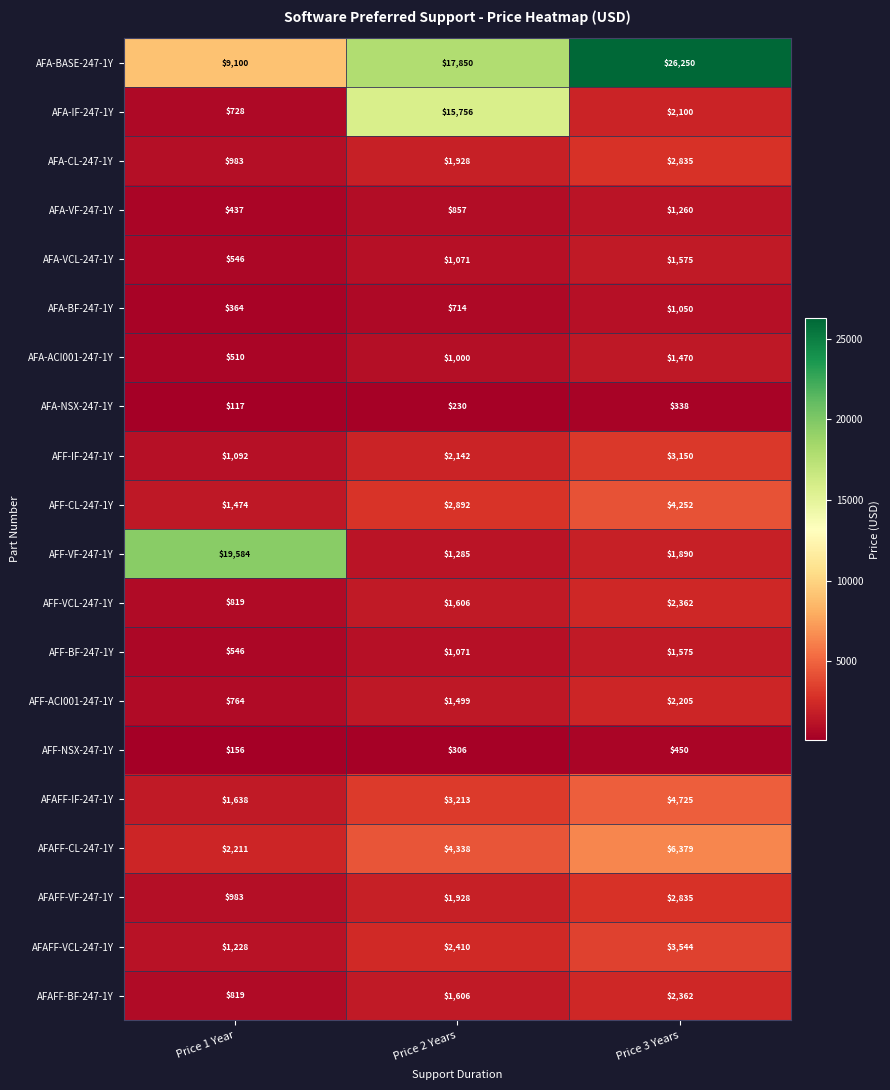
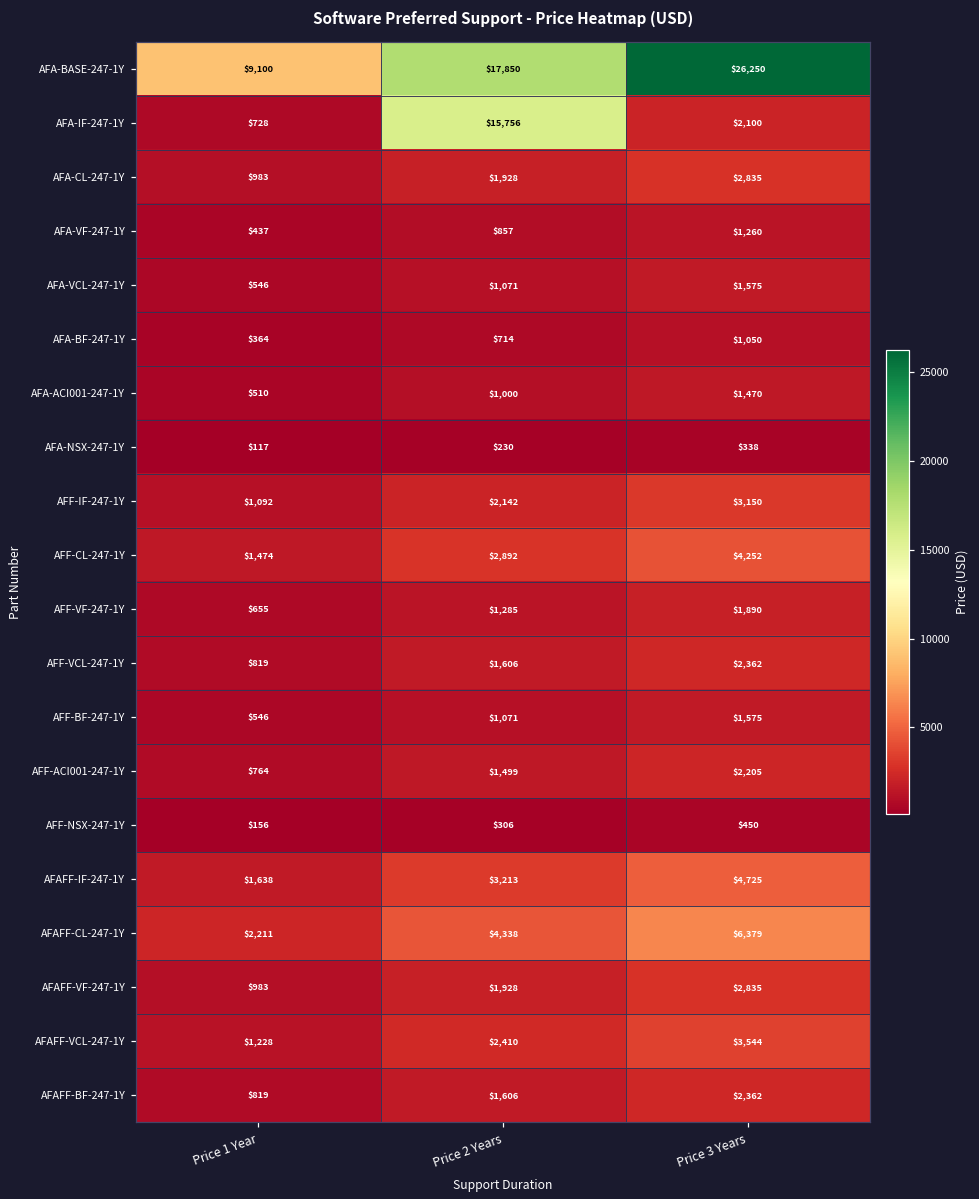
AFF-VF-247-1Y, Price 1 Year: $19,584 -> $655
